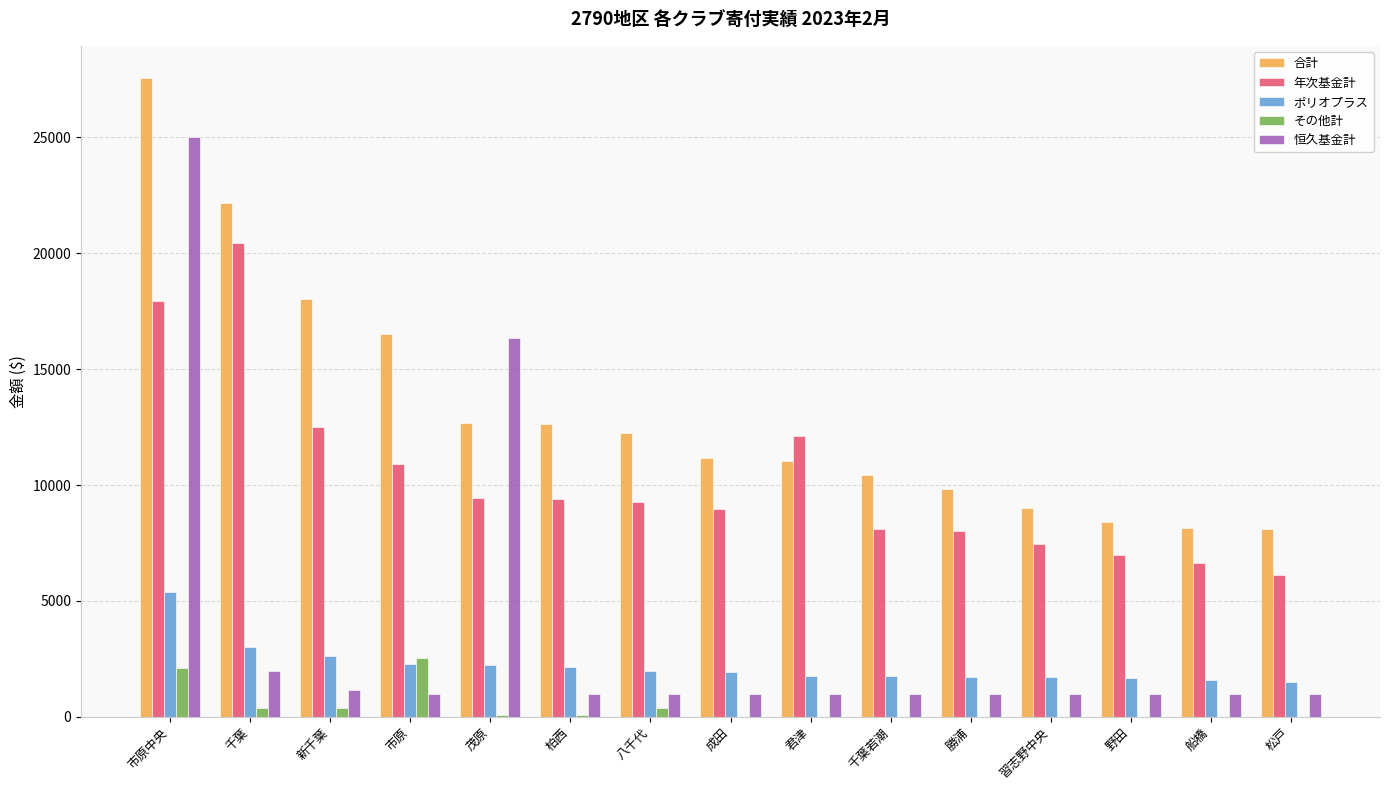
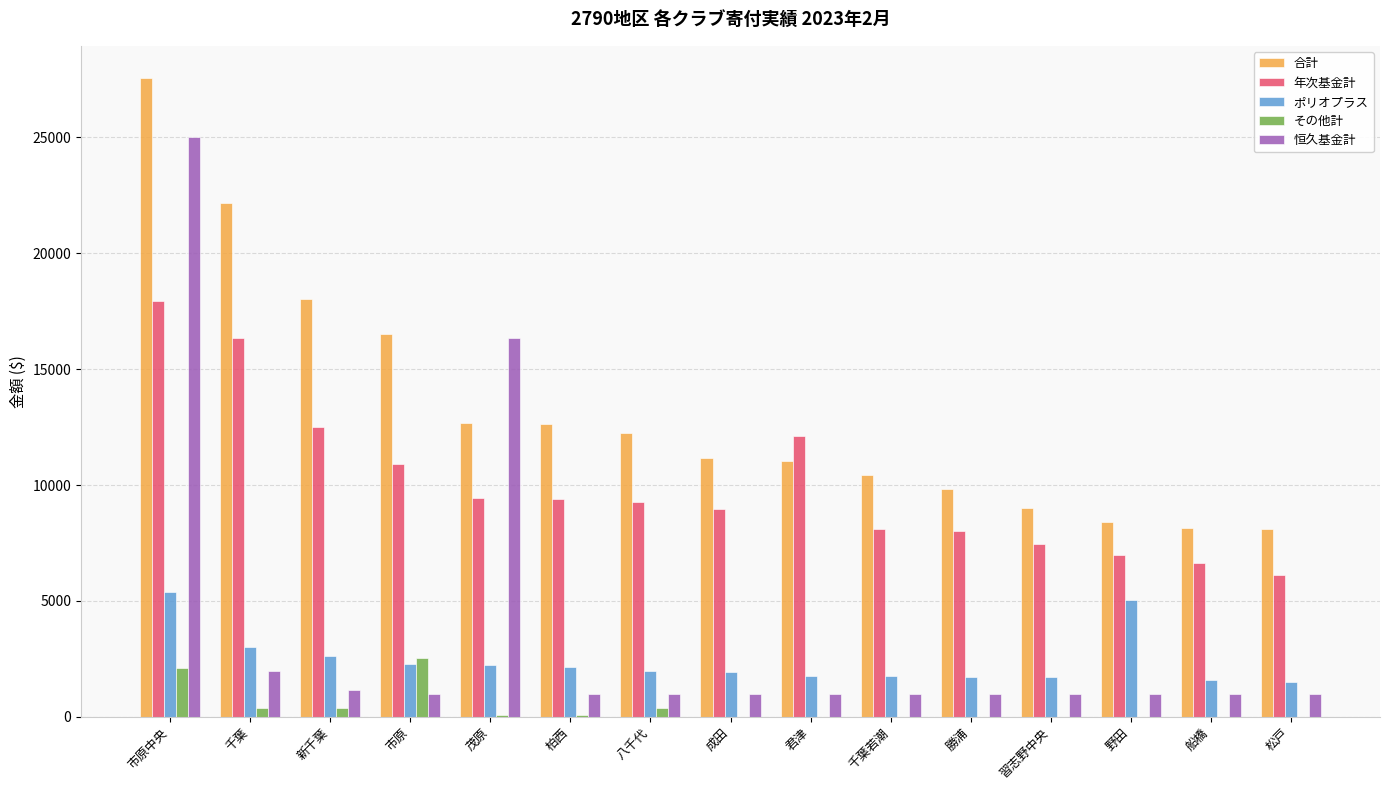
年次基金計, 千葉: 20400 -> 16300
ポリオプラス, 野田: 1700 -> 5100
